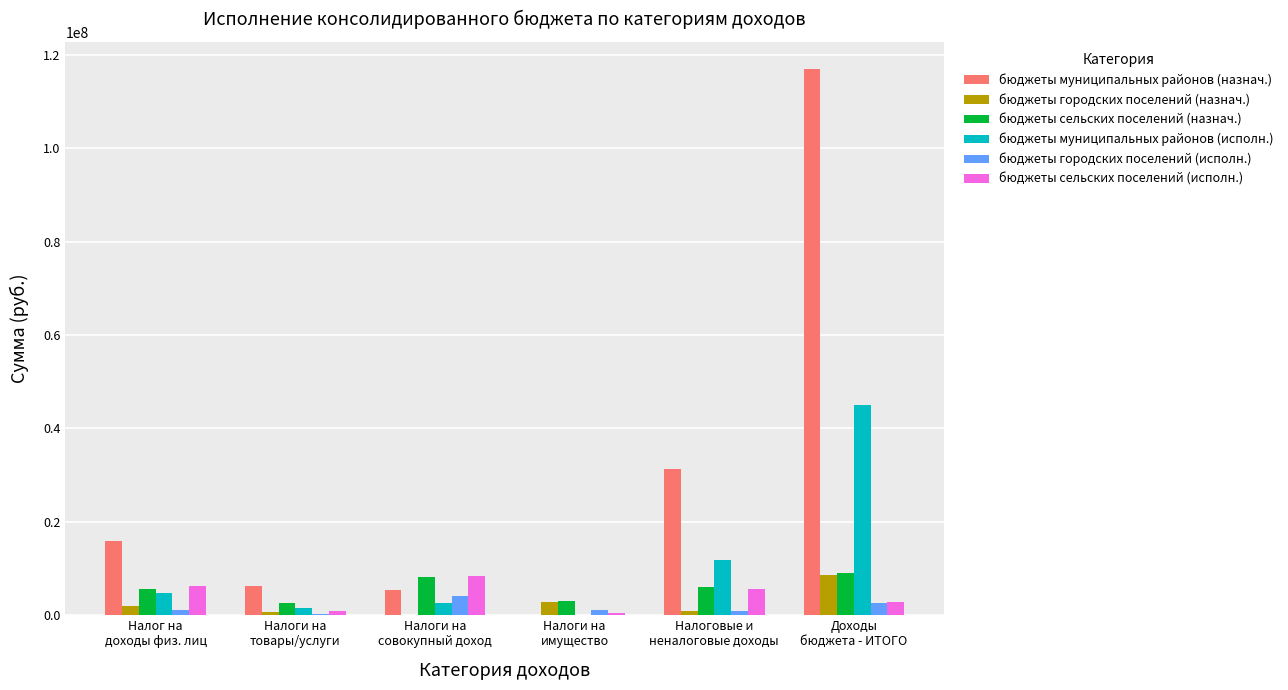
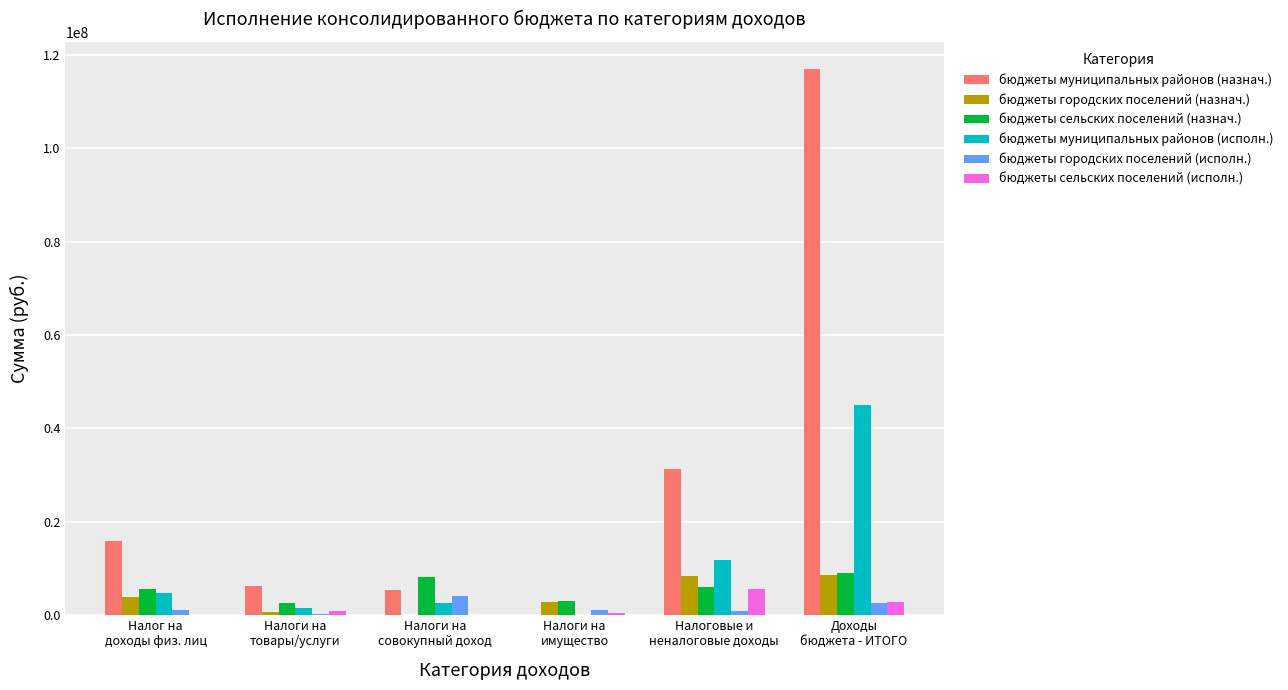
бюджеты городских поселений (назнач.), Налог на доходы физ. лиц: 2000000 -> 4000000
бюджеты сельских поселений (исполн.), Налог на доходы физ. лиц: 6000000 -> 0
бюджеты сельских поселений (исполн.), Налоги на совокупный доход: 8000000 -> 0
бюджеты городских поселений (назнач.), Налоговые и неналоговые доходы: 1000000 -> 8000000
